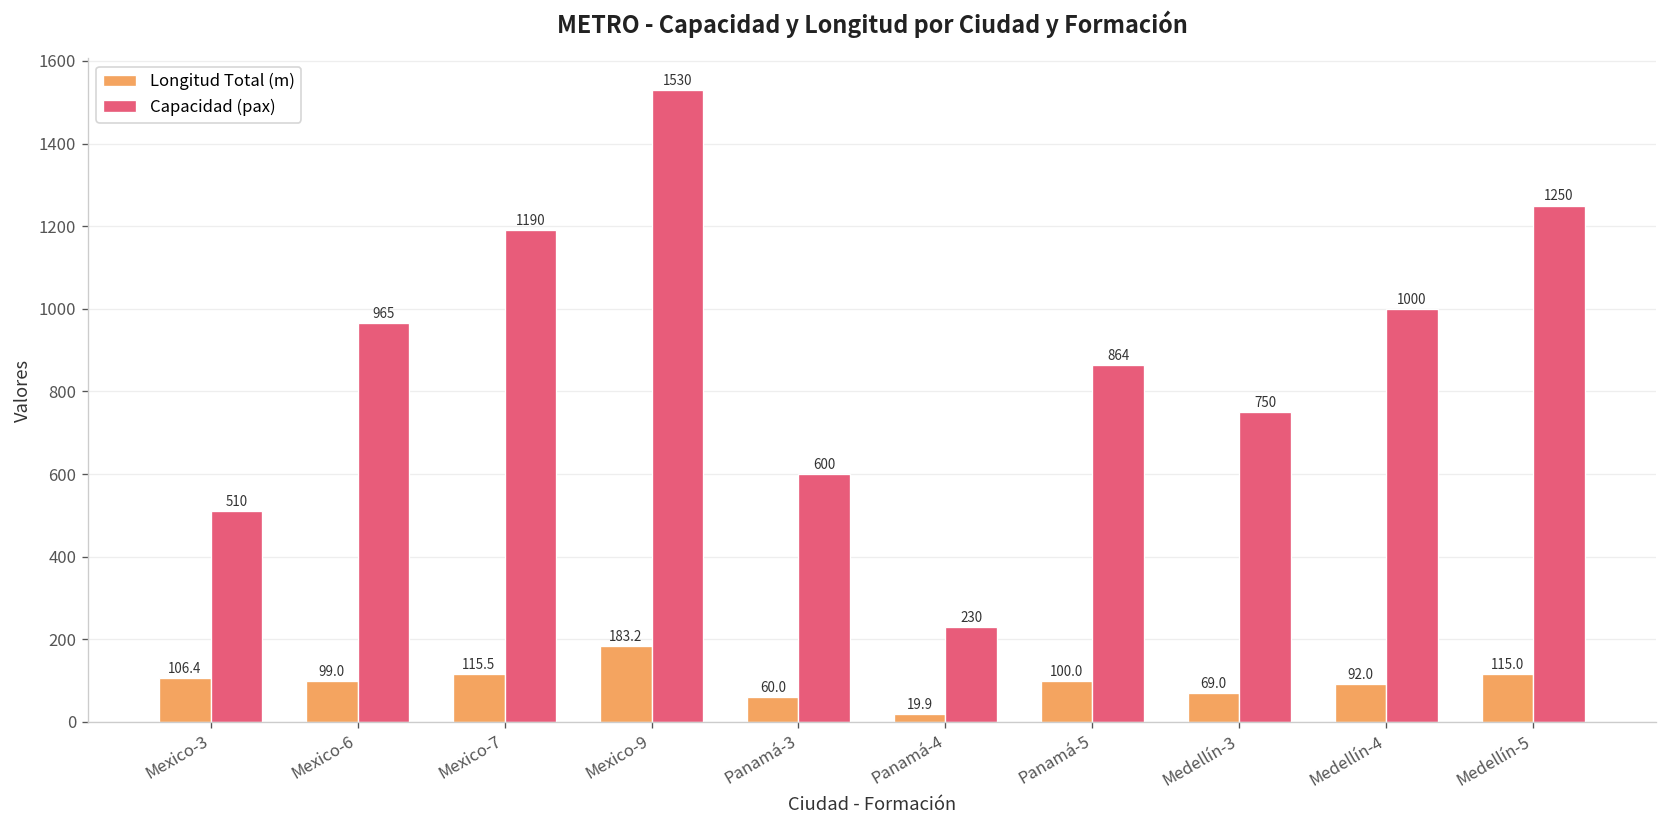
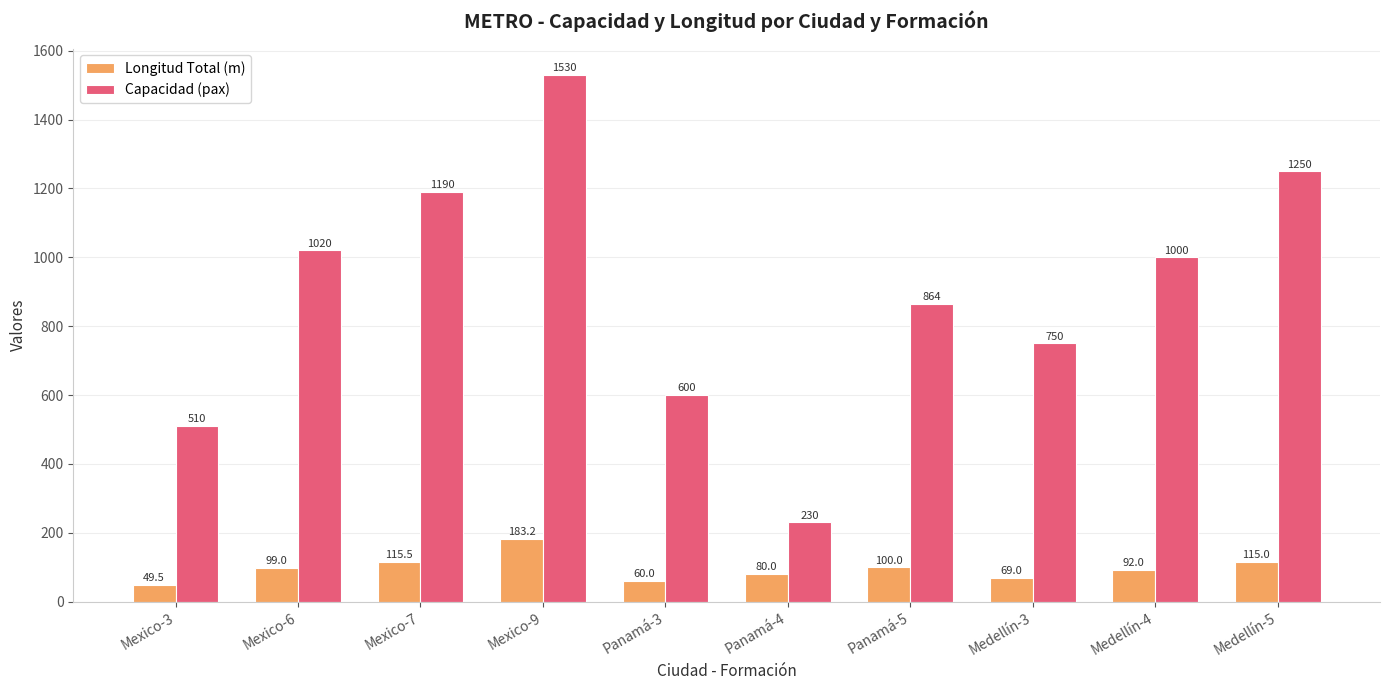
Longitud Total (m), Mexico-3: 106.4 -> 49.5
Capacidad (pax), Mexico-6: 965 -> 1020
Longitud Total (m), Panamá-4: 19.9 -> 80.0
